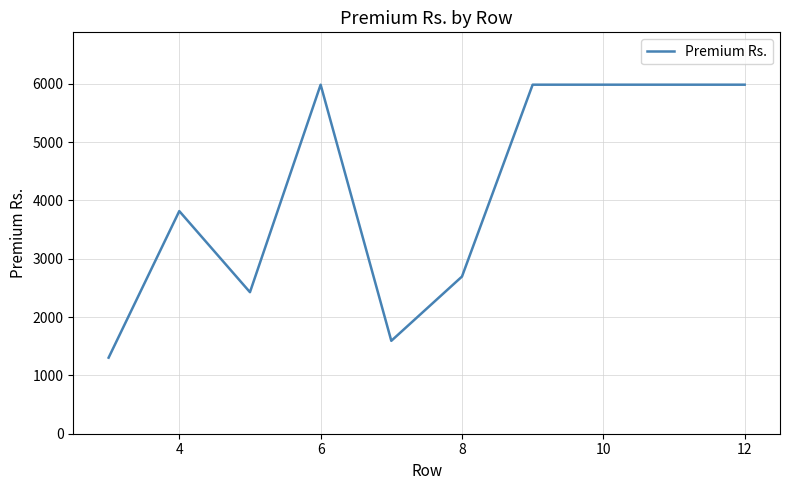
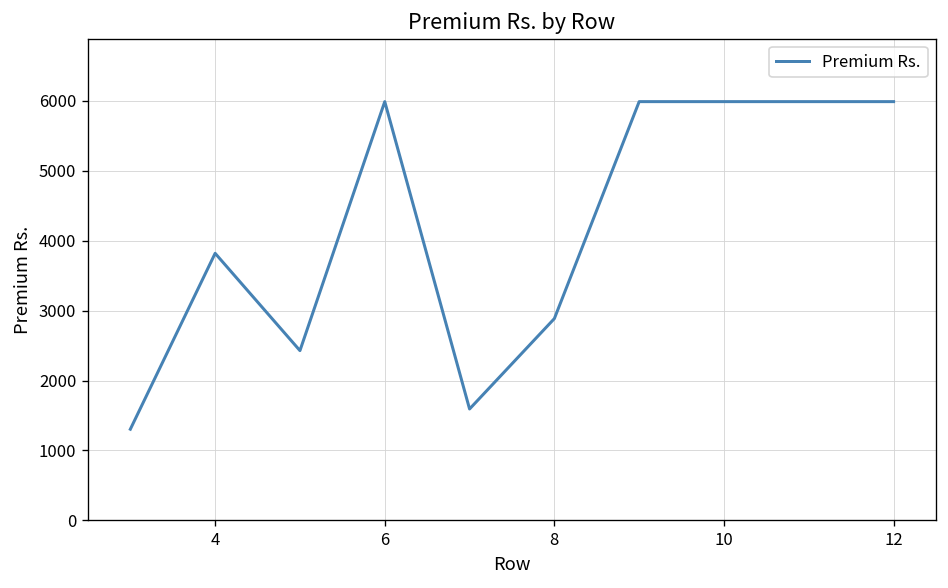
8: 2700 -> 2900
